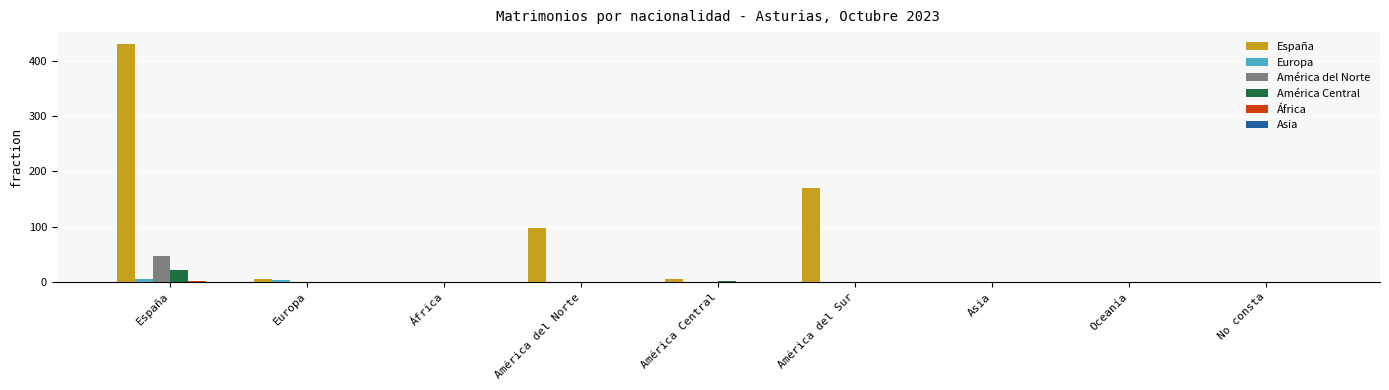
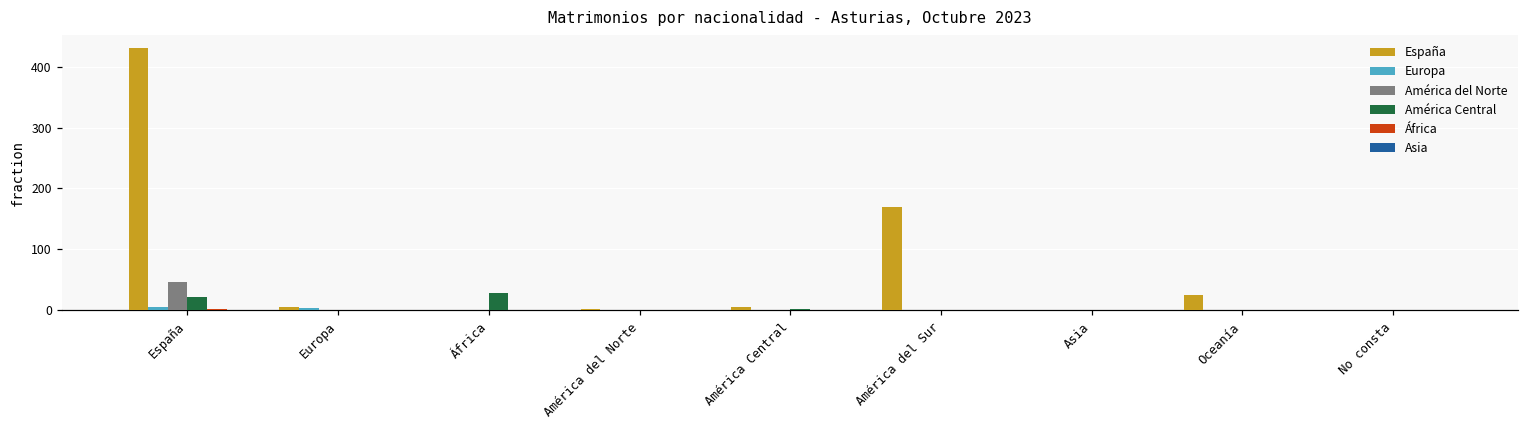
América Central, África: 0 -> 30
España, América del Norte: 100 -> 0
España, Oceanía: 0 -> 30
